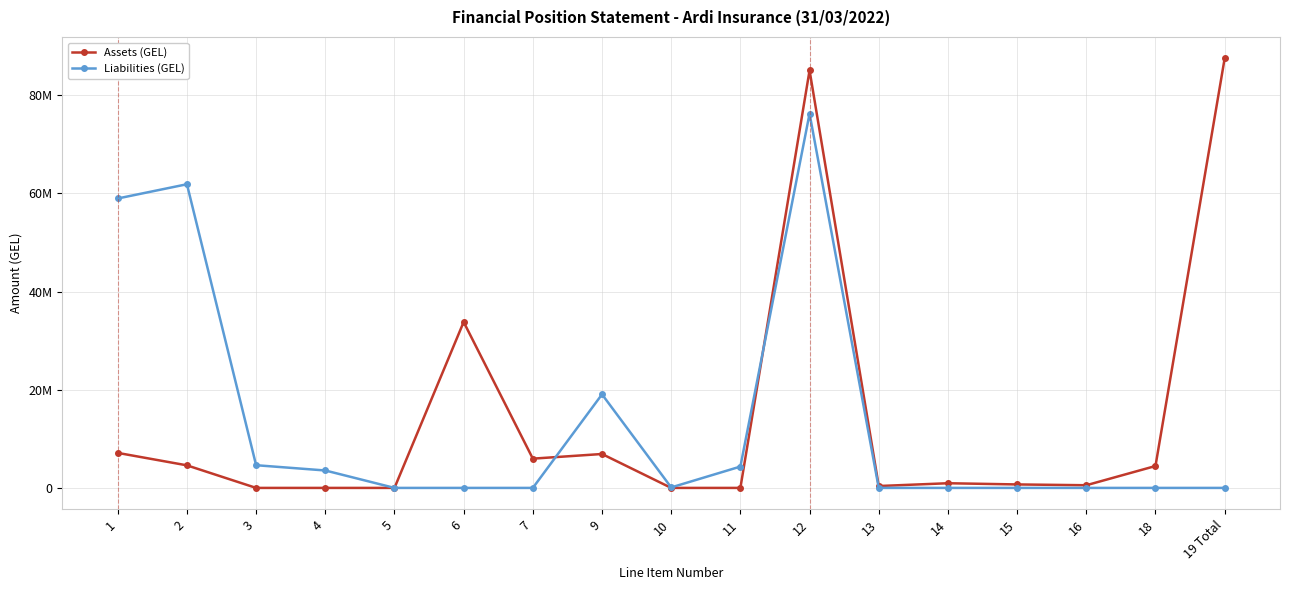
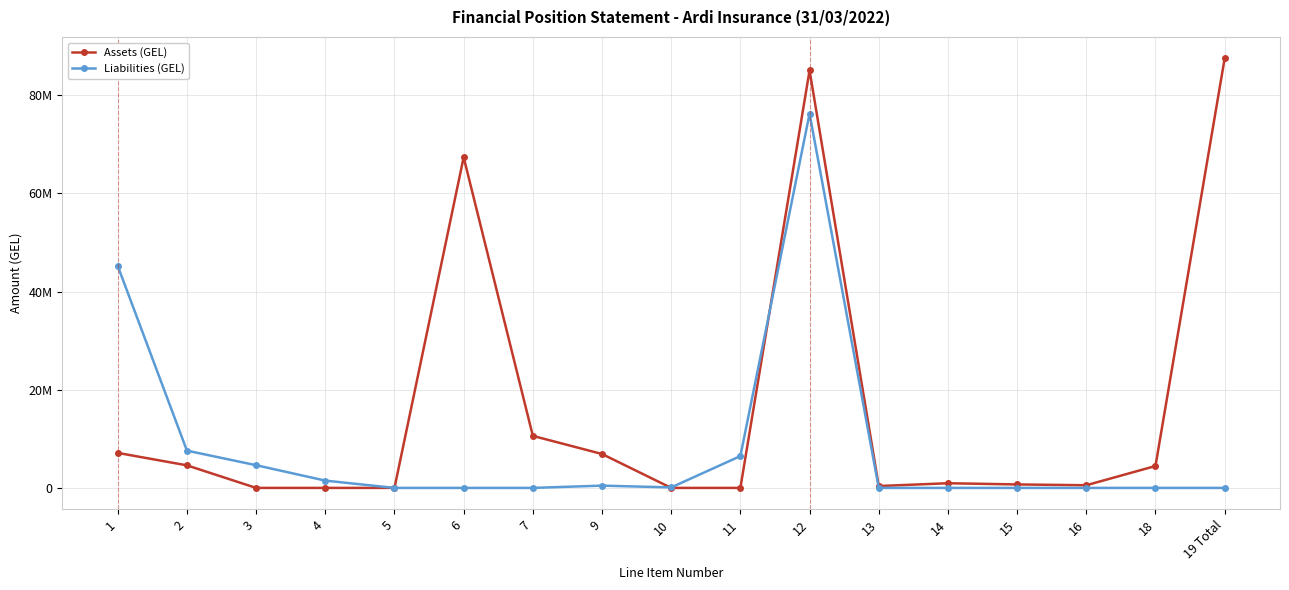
Liabilities (GEL), 1: 59000000 -> 45000000
Liabilities (GEL), 2: 62000000 -> 8000000
Liabilities (GEL), 4: 4000000 -> 1000000
Assets (GEL), 6: 34000000 -> 67000000
Assets (GEL), 7: 6000000 -> 11000000
Liabilities (GEL), 9: 19000000 -> 0
Liabilities (GEL), 11: 4000000 -> 6000000
